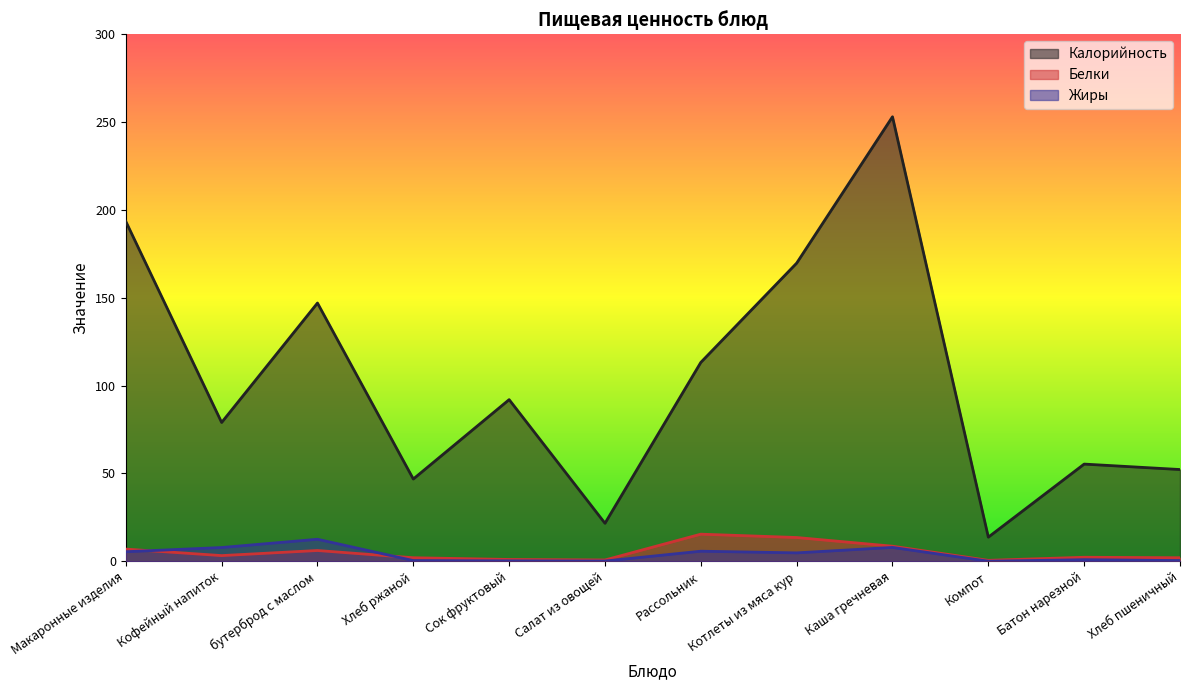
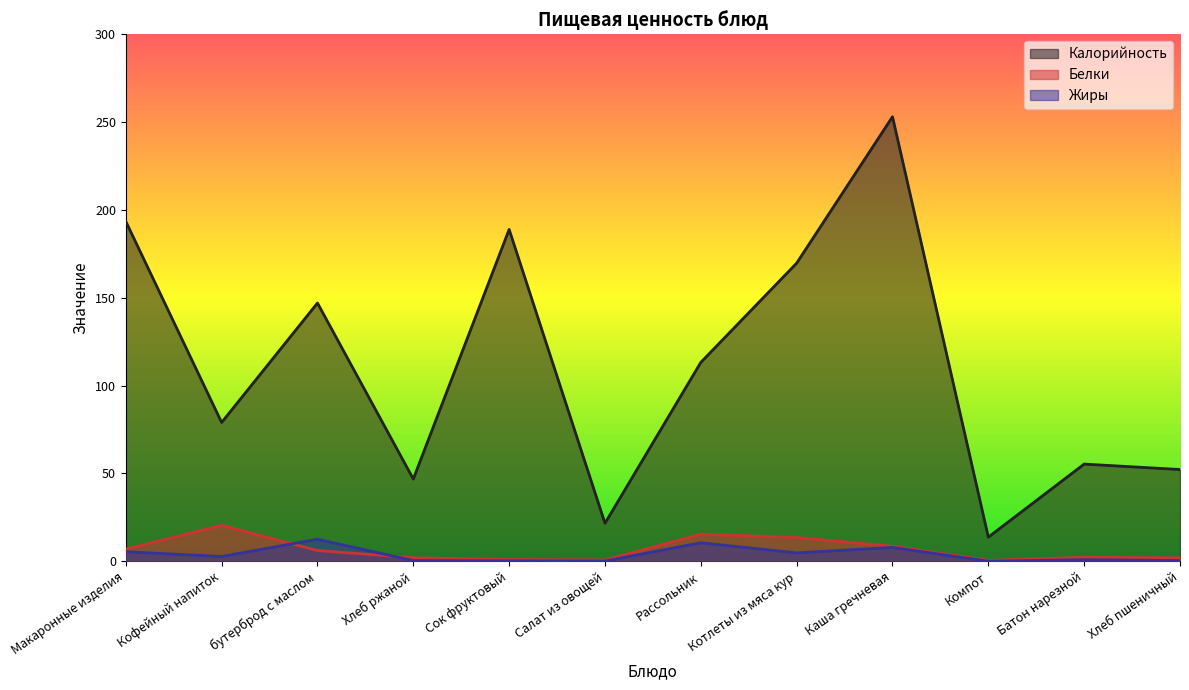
Белки, Кофейный напиток: 3 -> 21
Жиры, Кофейный напиток: 8 -> 3
Калорийность, Сок фруктовый: 92 -> 189
Жиры, Рассольник: 6 -> 11
